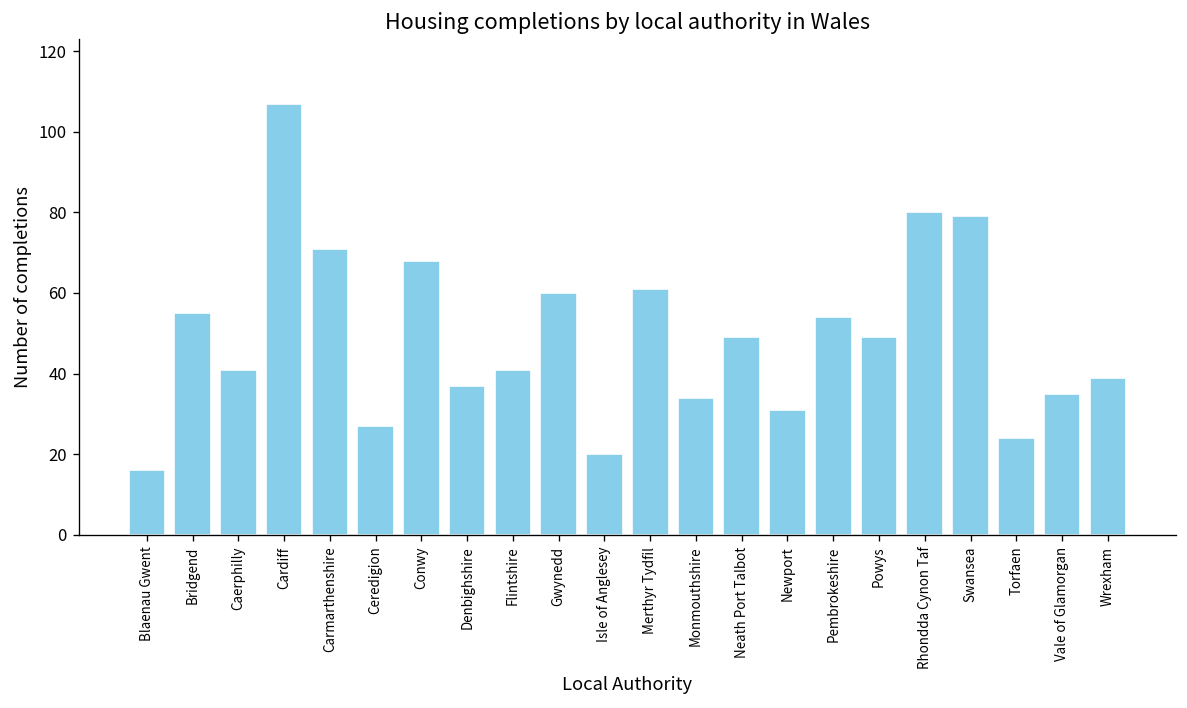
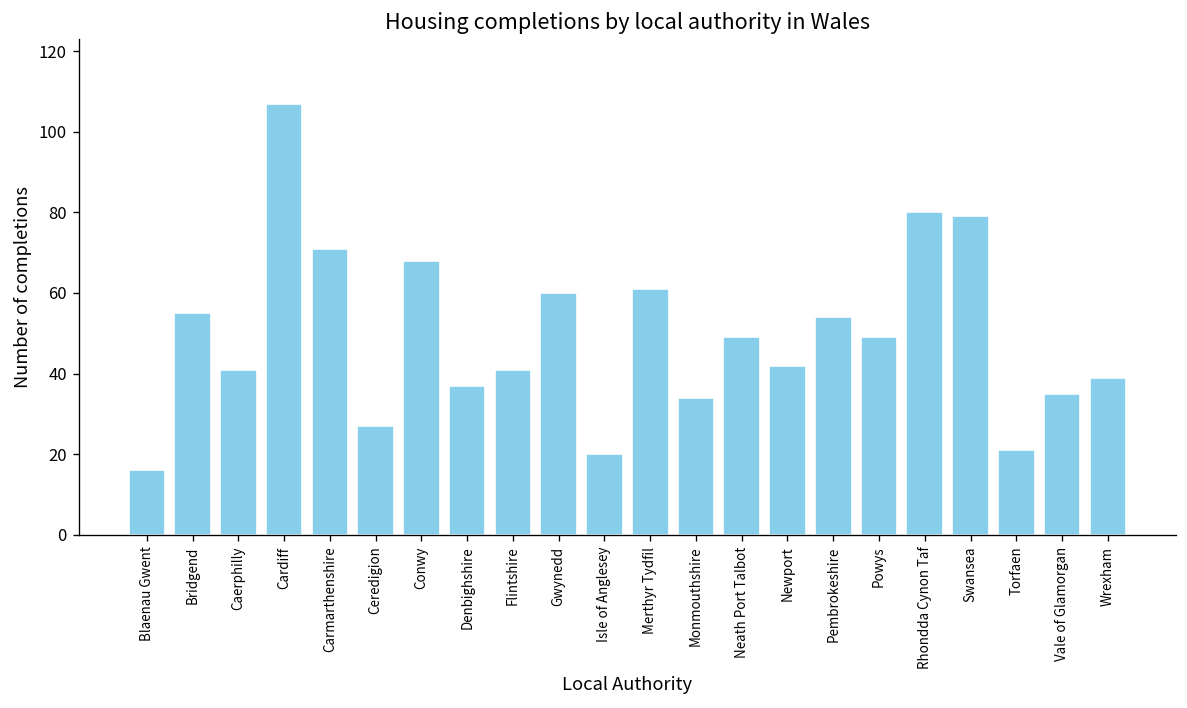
Newport: 31 -> 42
Torfaen: 24 -> 21
